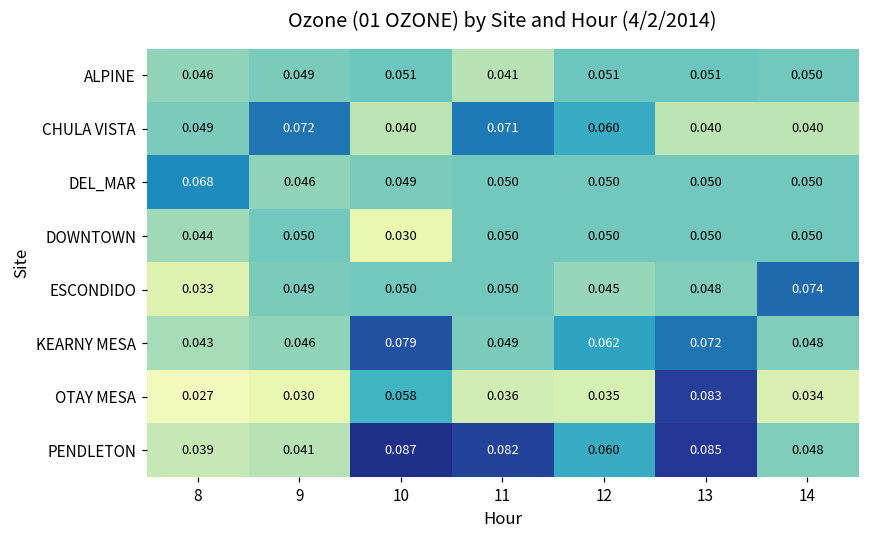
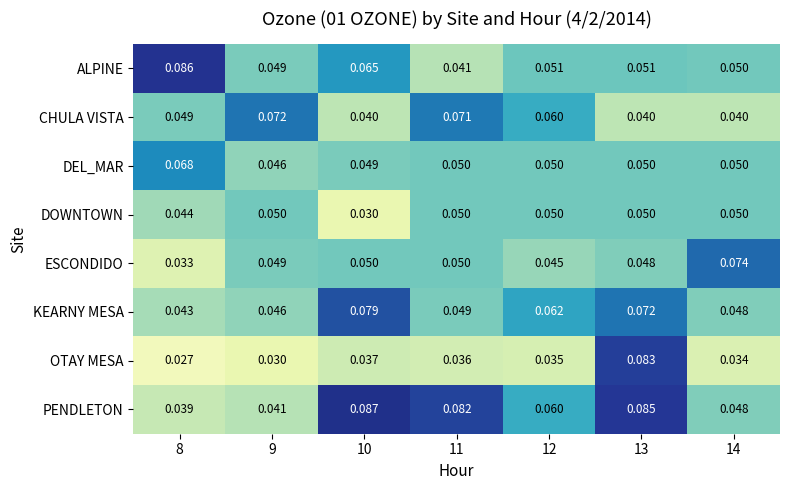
ALPINE, 8: 0.046 -> 0.086
ALPINE, 10: 0.051 -> 0.065
OTAY MESA, 10: 0.058 -> 0.037
